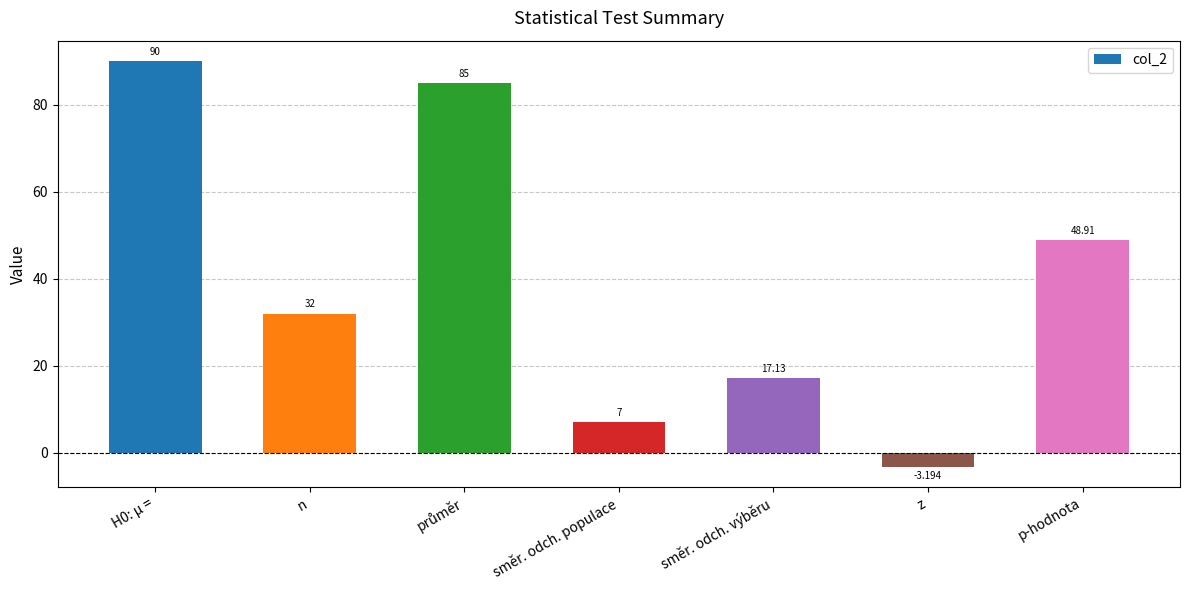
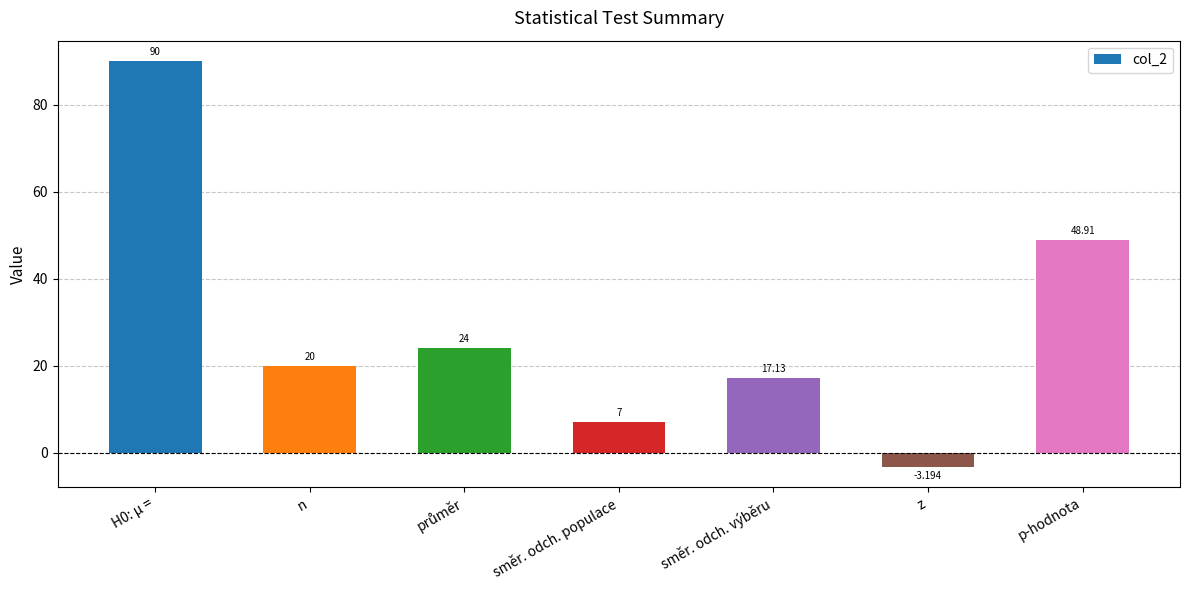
n: 32 -> 20
průměr: 85 -> 24
